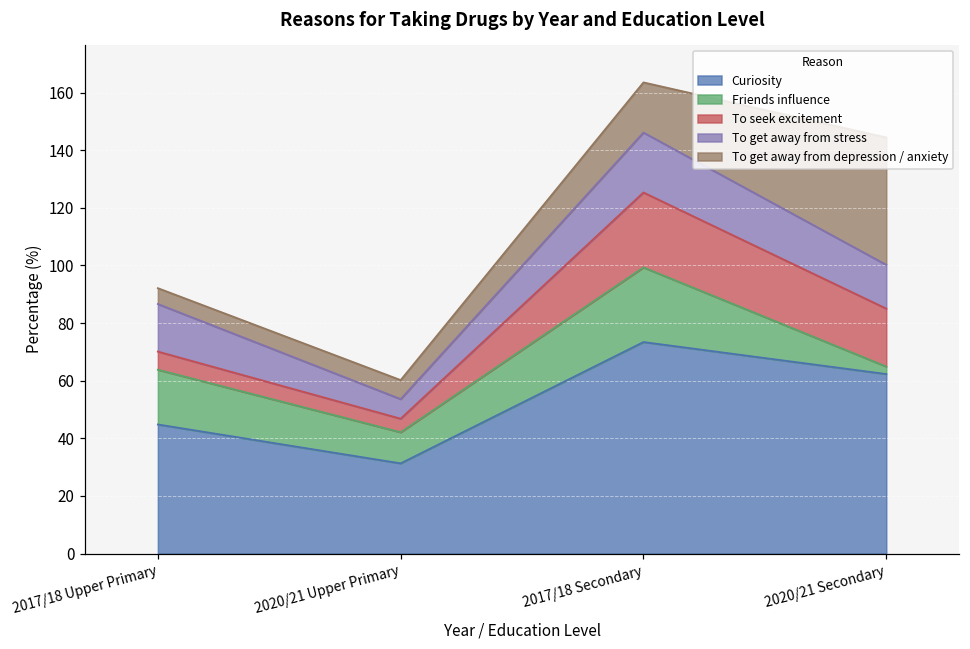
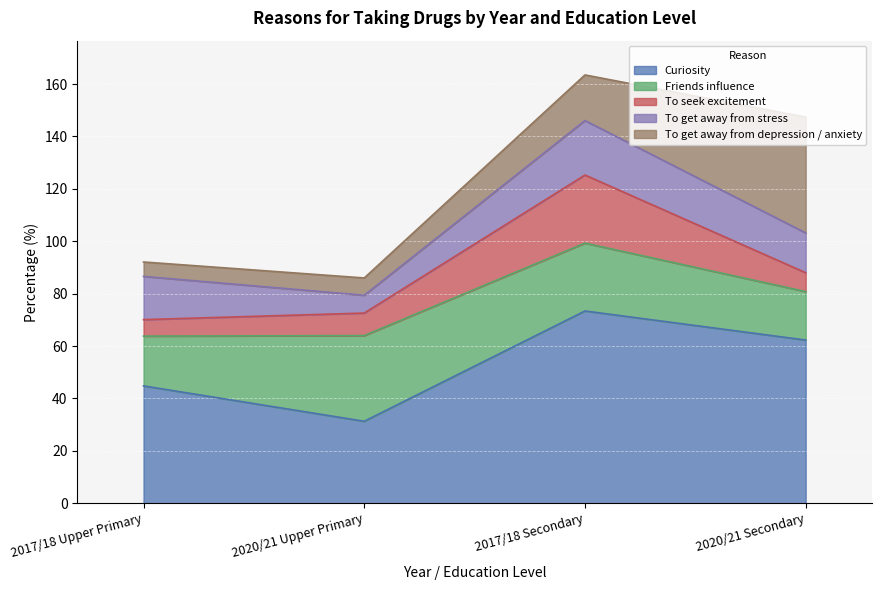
Friends influence, 2020/21 Upper Primary: 11 -> 33
To seek excitement, 2020/21 Upper Primary: 5 -> 9
Friends influence, 2020/21 Secondary: 3 -> 19
To seek excitement, 2020/21 Secondary: 20 -> 7
